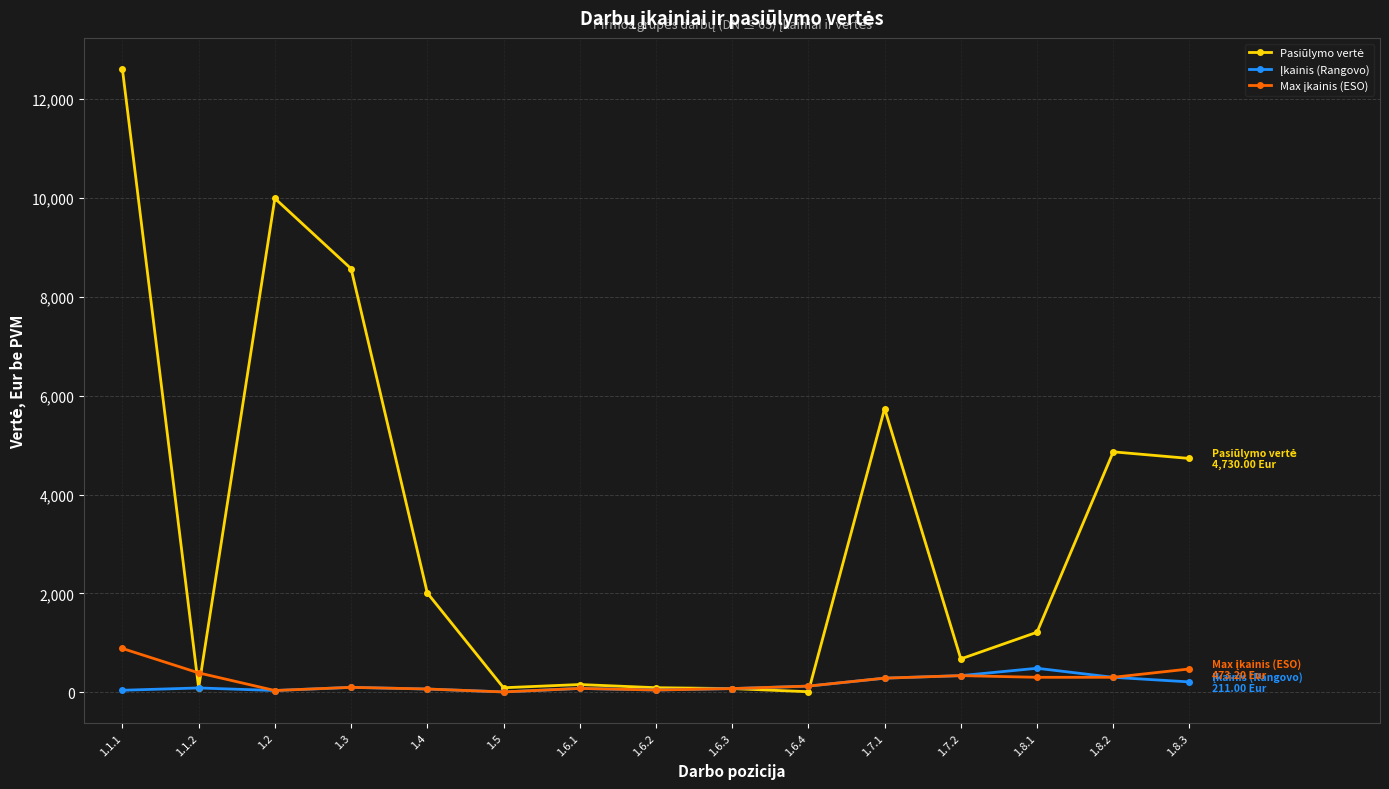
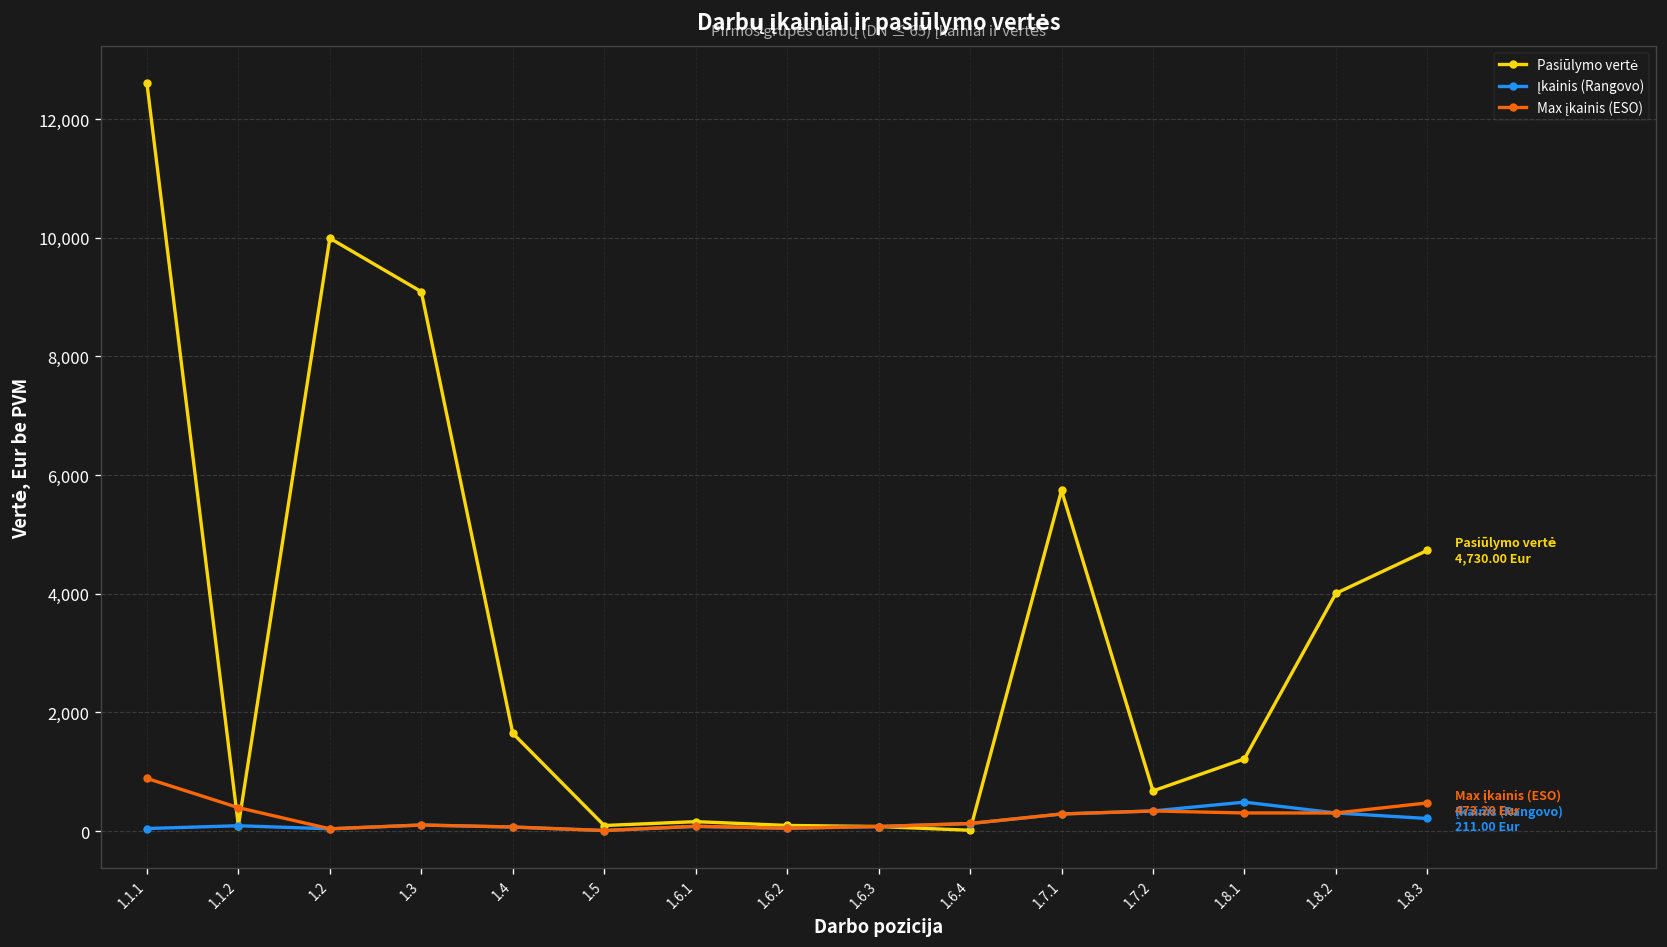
Pasiūlymo vertė, 1.3: 8,600 -> 9,100
Pasiūlymo vertė, 1.4: 2,000 -> 1,600
Pasiūlymo vertė, 1.8.2: 4,900 -> 4,000
